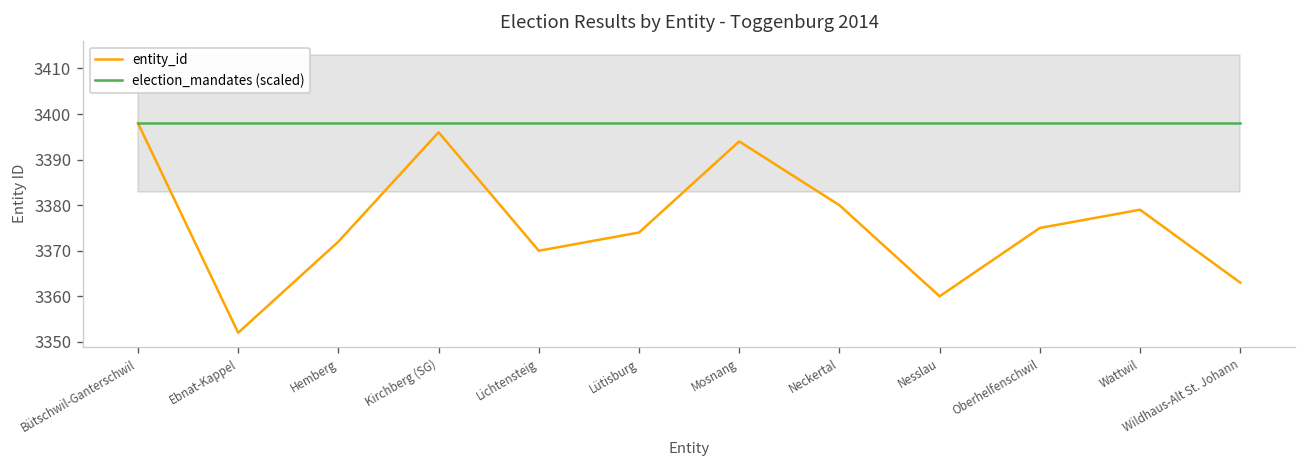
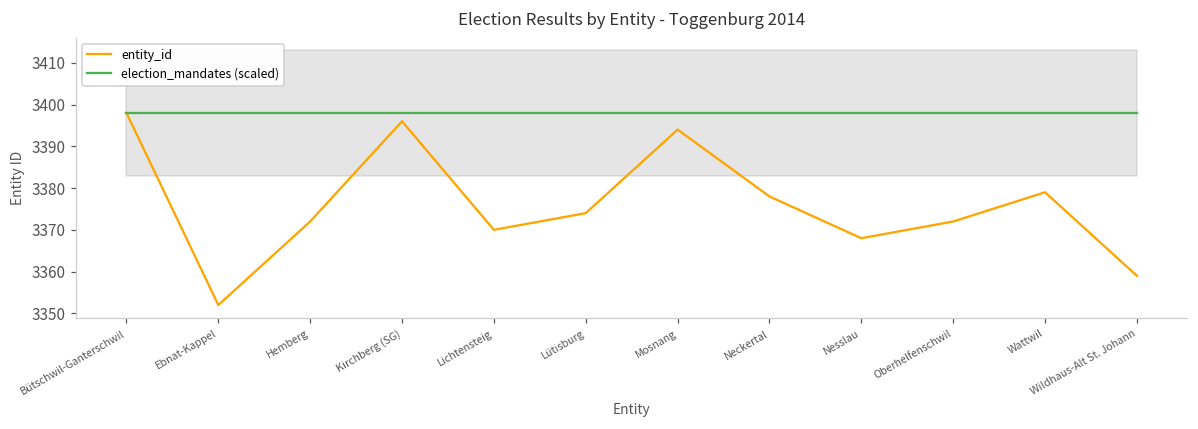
entity_id, Neckertal: 3380 -> 3378
entity_id, Nesslau: 3360 -> 3368
entity_id, Oberhelfenschwil: 3375 -> 3372
entity_id, Wildhaus-Alt St. Johann: 3363 -> 3359
